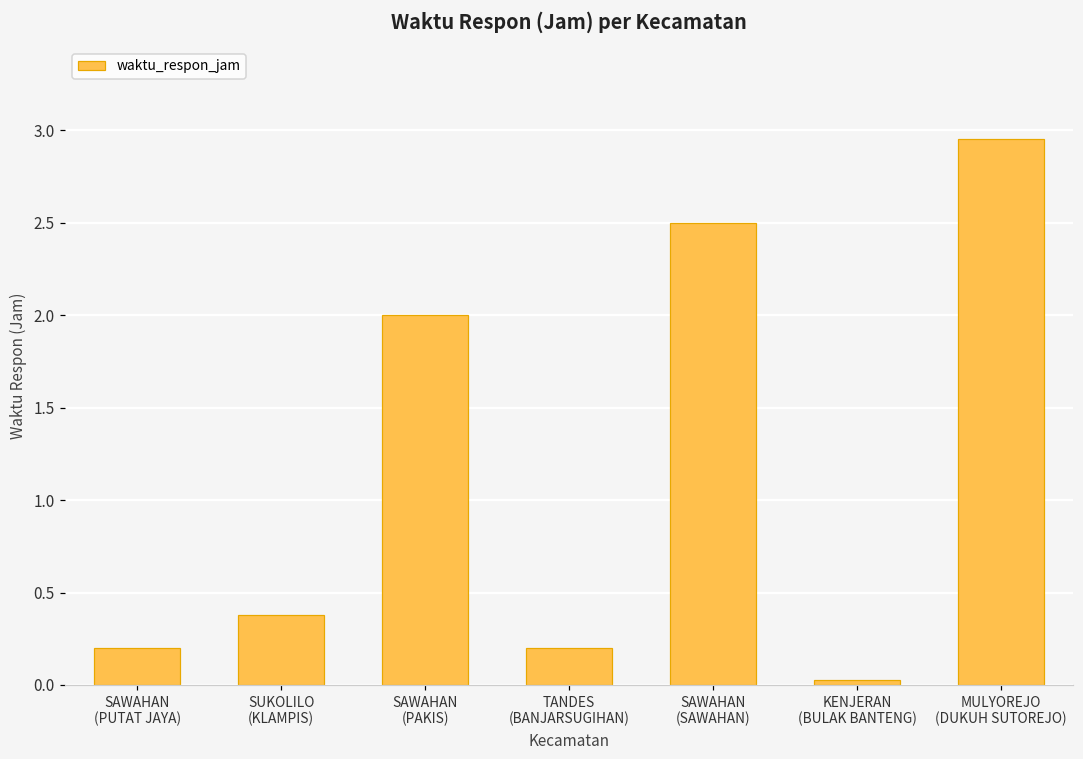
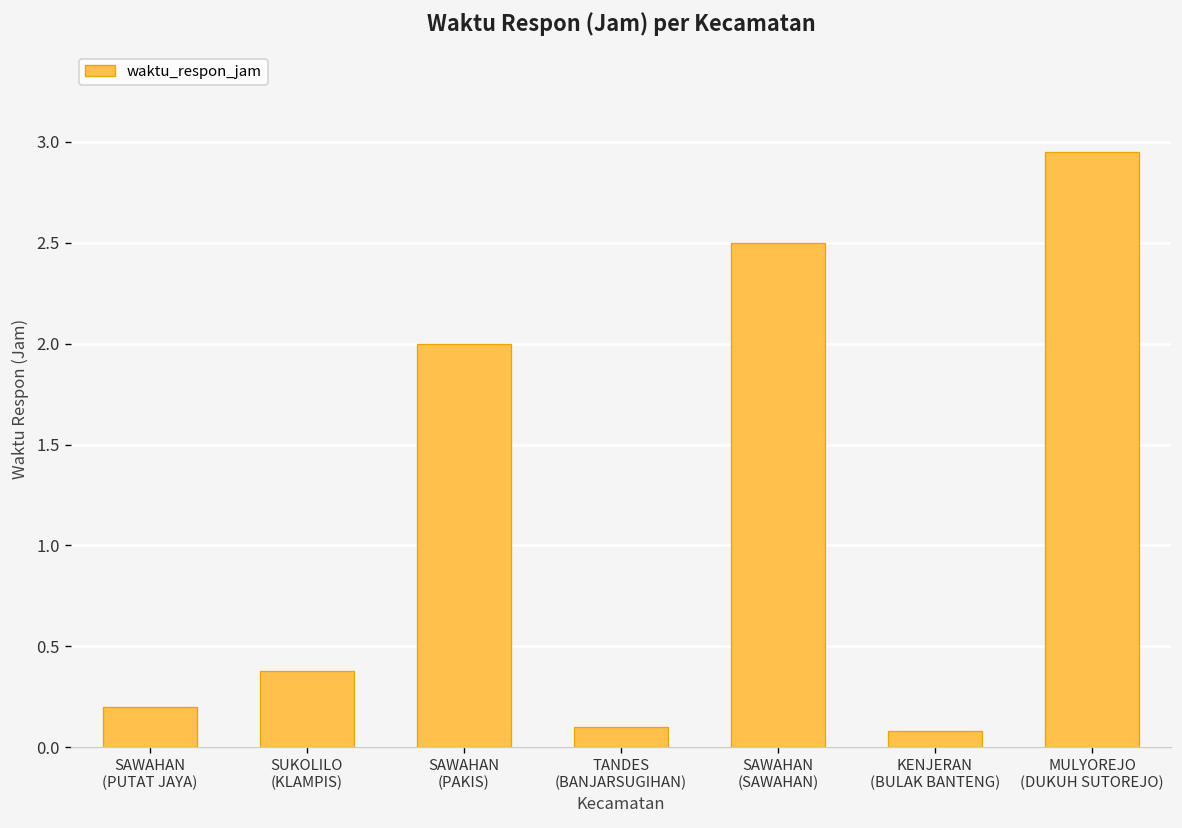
TANDES (BANJARSUGIHAN): 0.2 -> 0.1
KENJERAN (BULAK BANTENG): 0.03 -> 0.08
